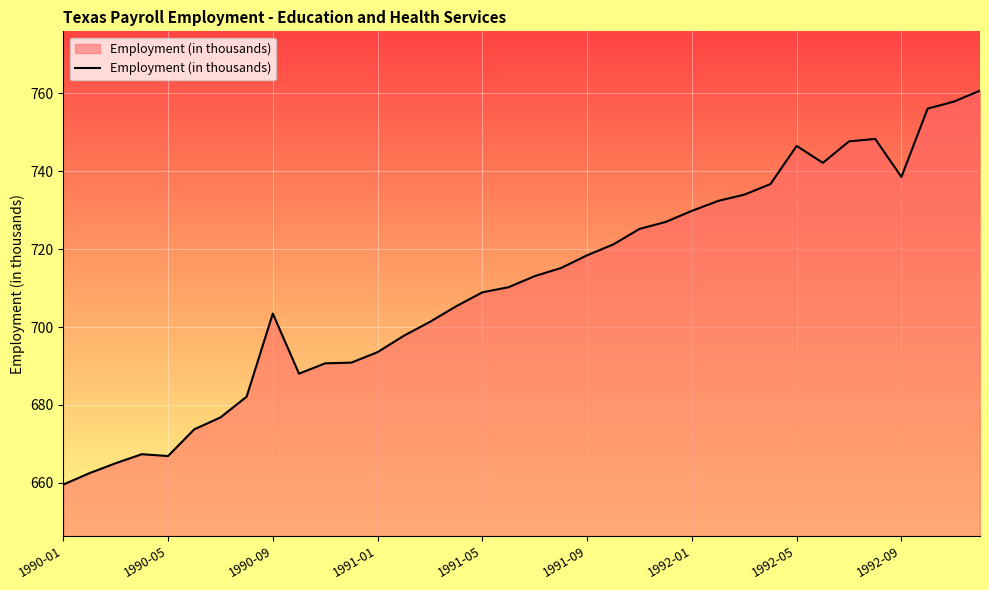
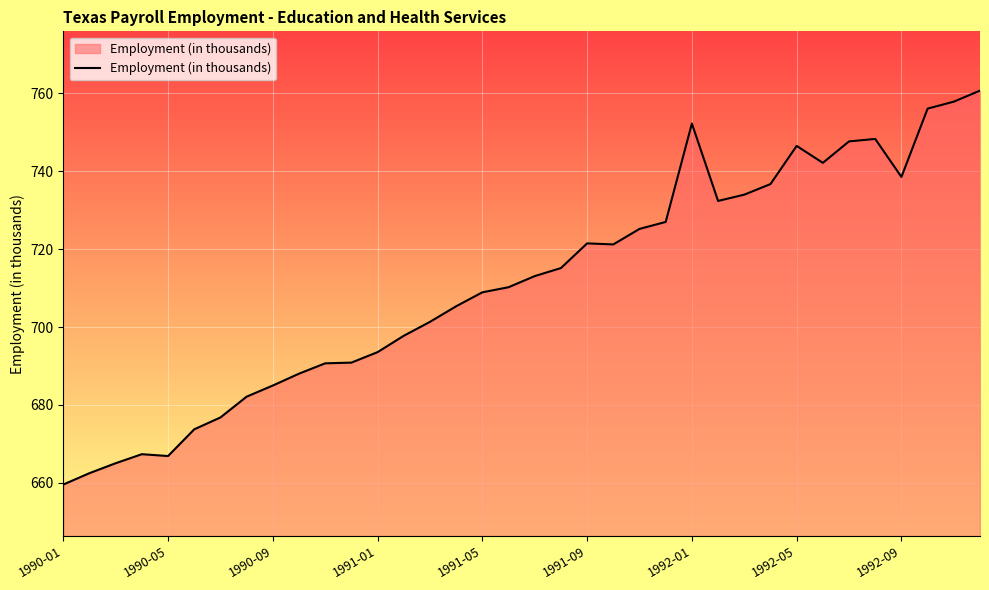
1990-09: 703 -> 685
1991-09: 718 -> 721
1992-01: 730 -> 752
